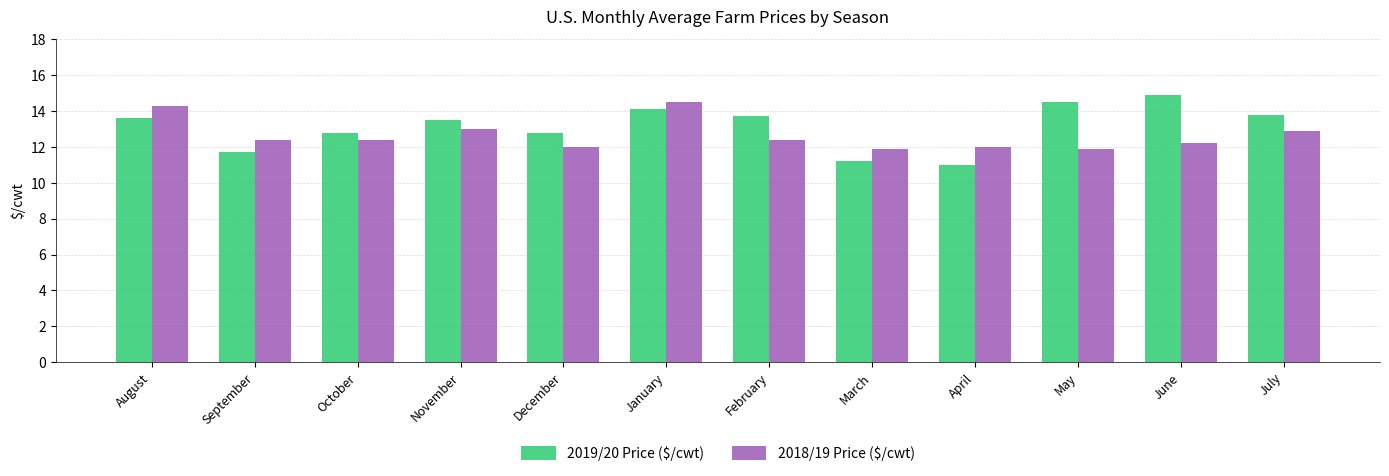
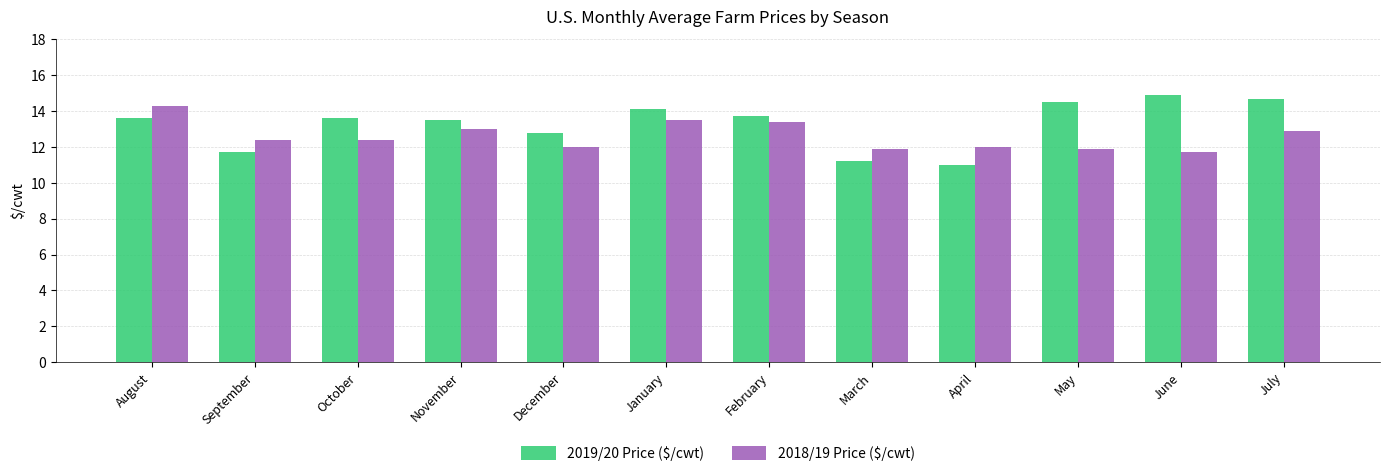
2019/20 Price ($/cwt), October: 12.8 -> 13.6
2018/19 Price ($/cwt), January: 14.5 -> 13.5
2018/19 Price ($/cwt), February: 12.4 -> 13.4
2018/19 Price ($/cwt), June: 12.2 -> 11.7
2019/20 Price ($/cwt), July: 13.8 -> 14.7
